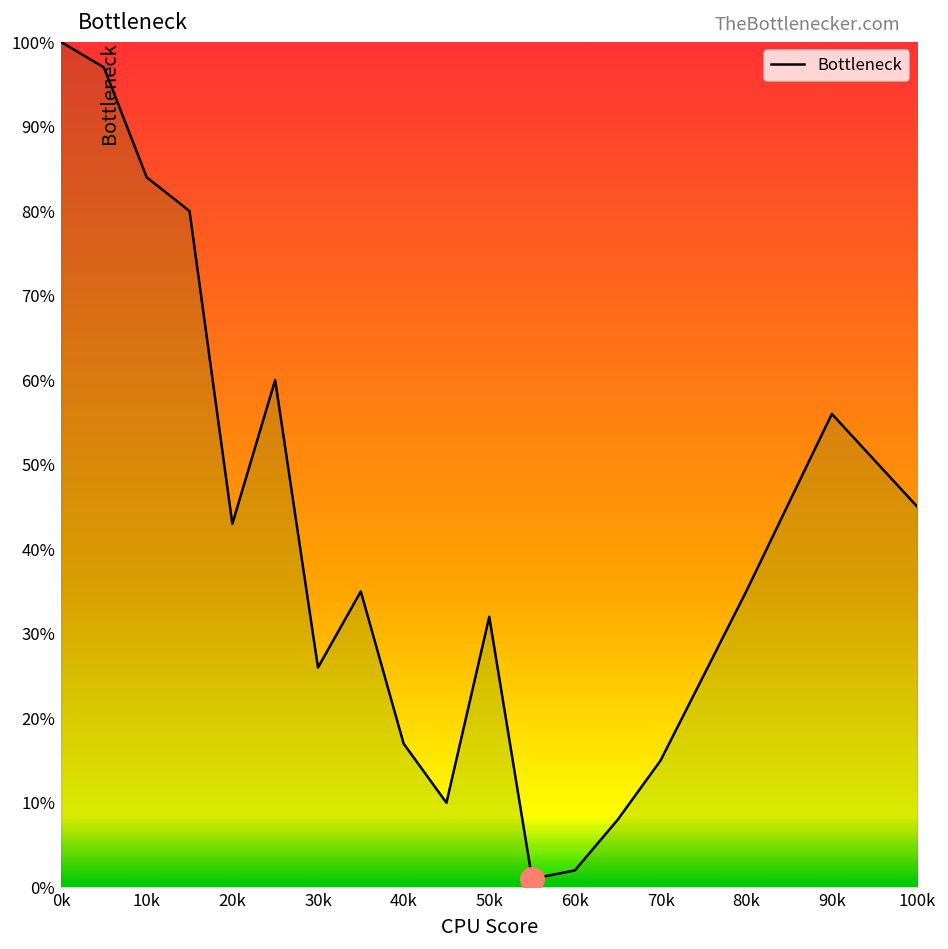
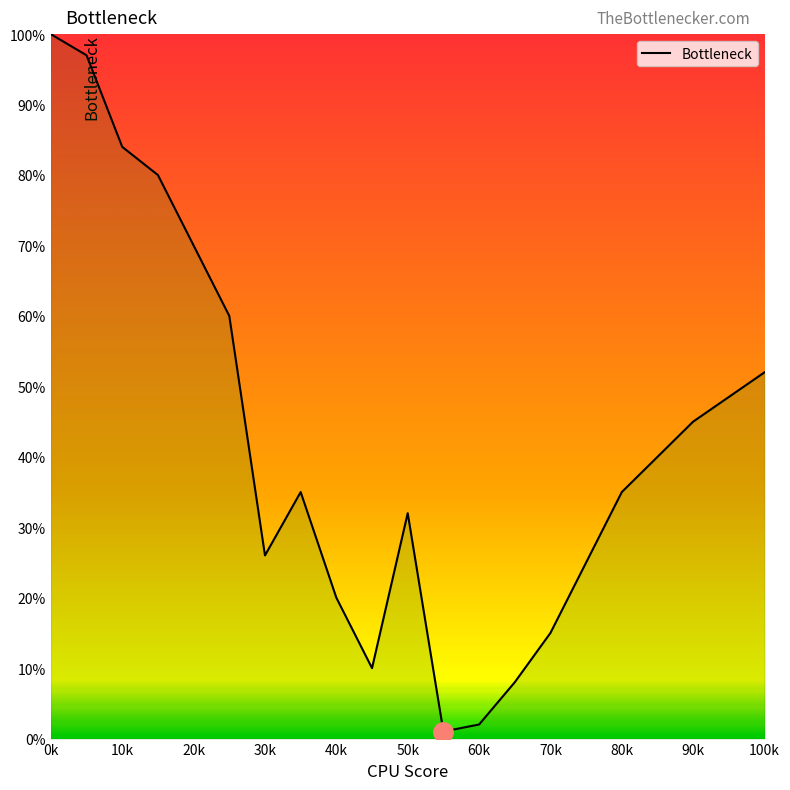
Bottleneck, 20k: 43% -> 70%
Bottleneck, 40k: 17% -> 20%
Bottleneck, 90k: 56% -> 45%
Bottleneck, 100k: 45% -> 52%
